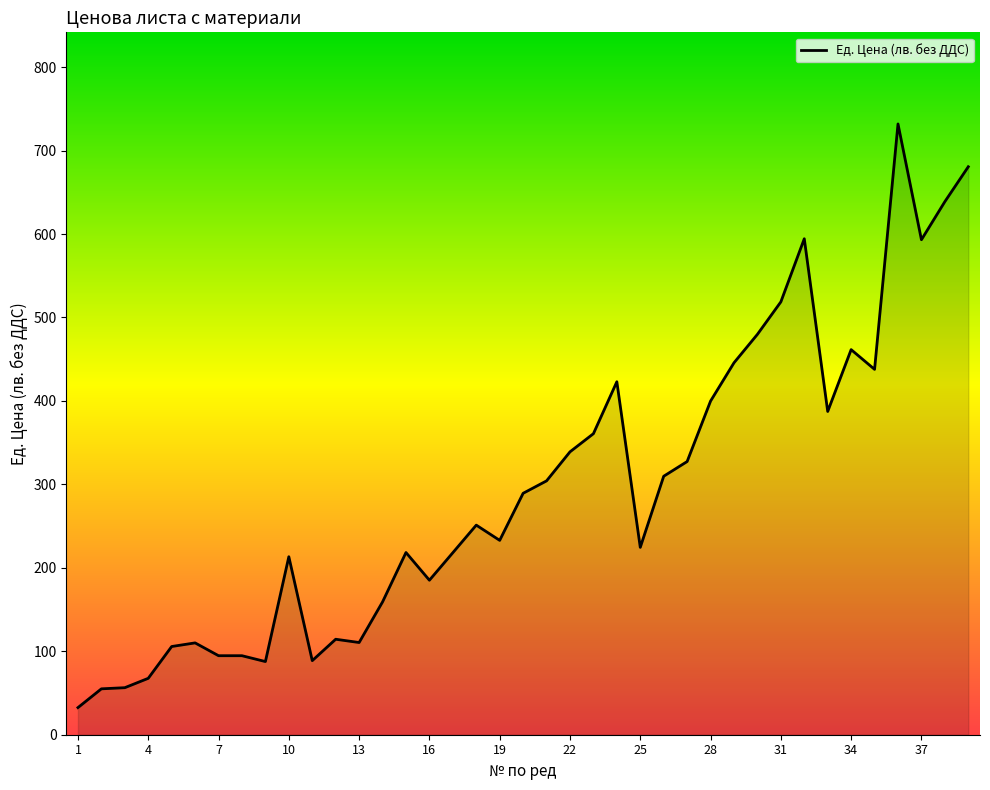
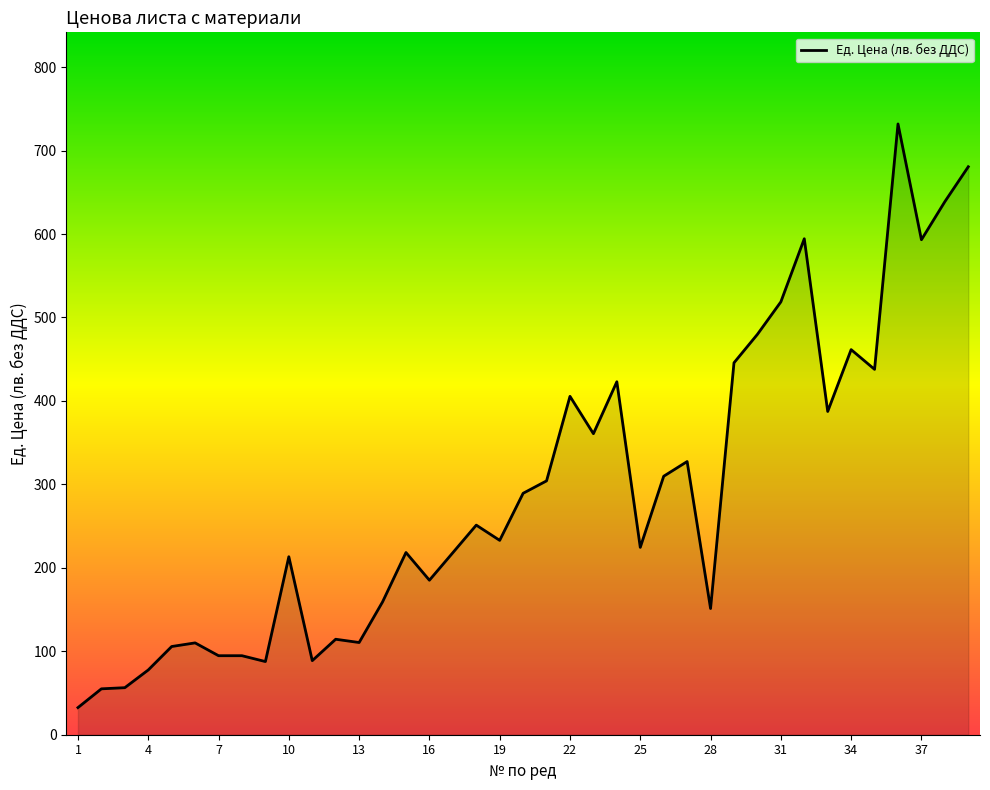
4: 70 -> 80
22: 340 -> 410
28: 400 -> 150
